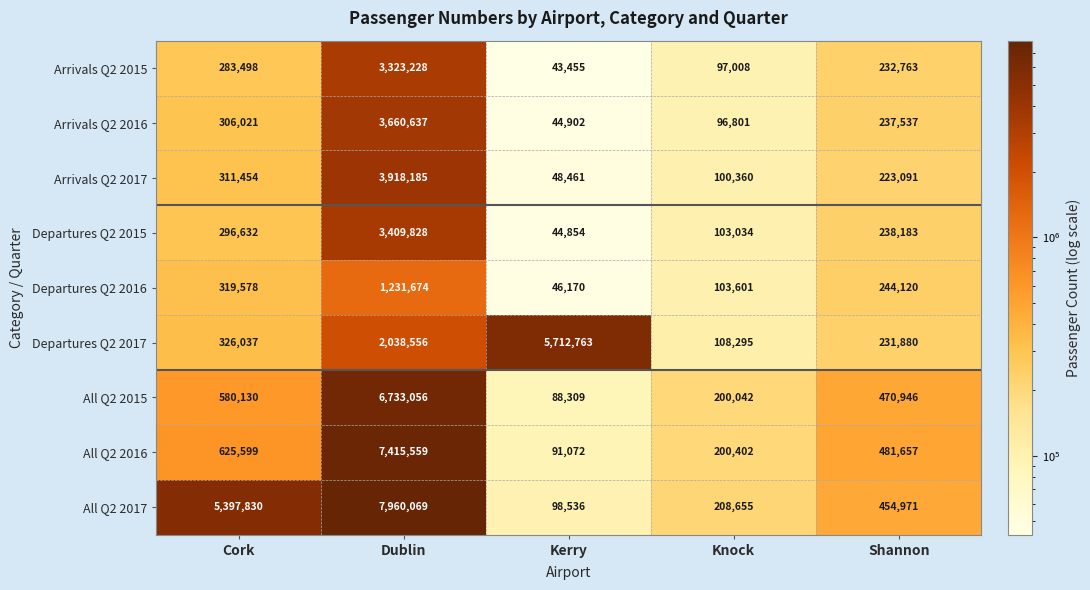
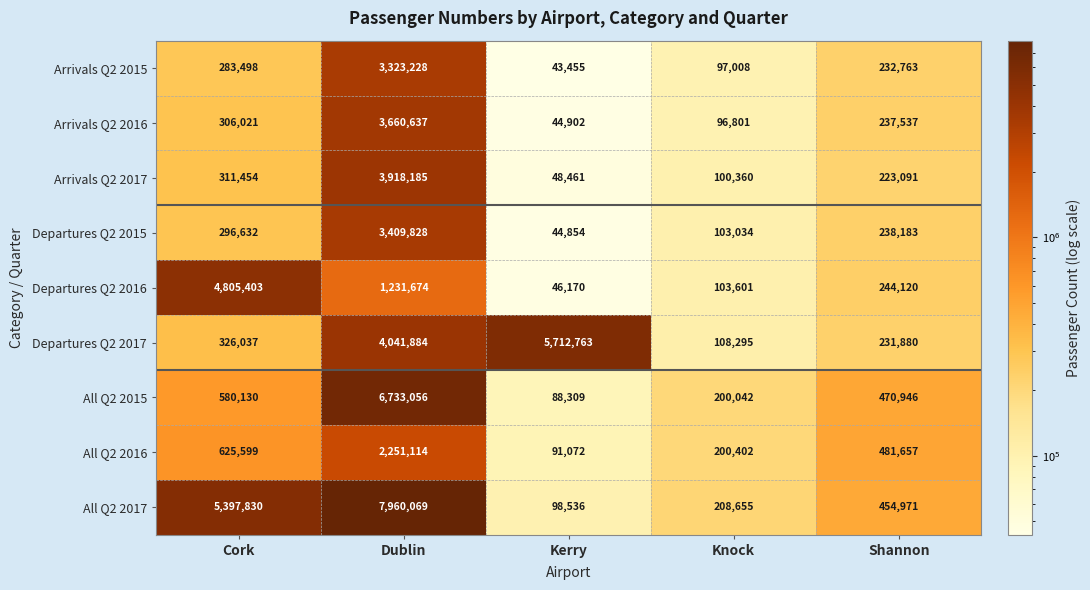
Departures Q2 2016, Cork: 319,578 -> 4,805,403
Departures Q2 2017, Dublin: 2,038,556 -> 4,041,884
All Q2 2016, Dublin: 7,415,559 -> 2,251,114
